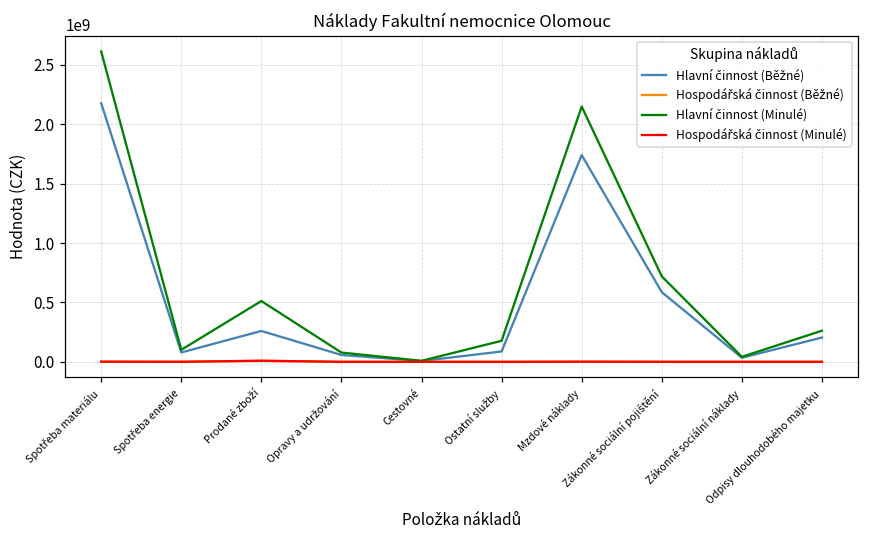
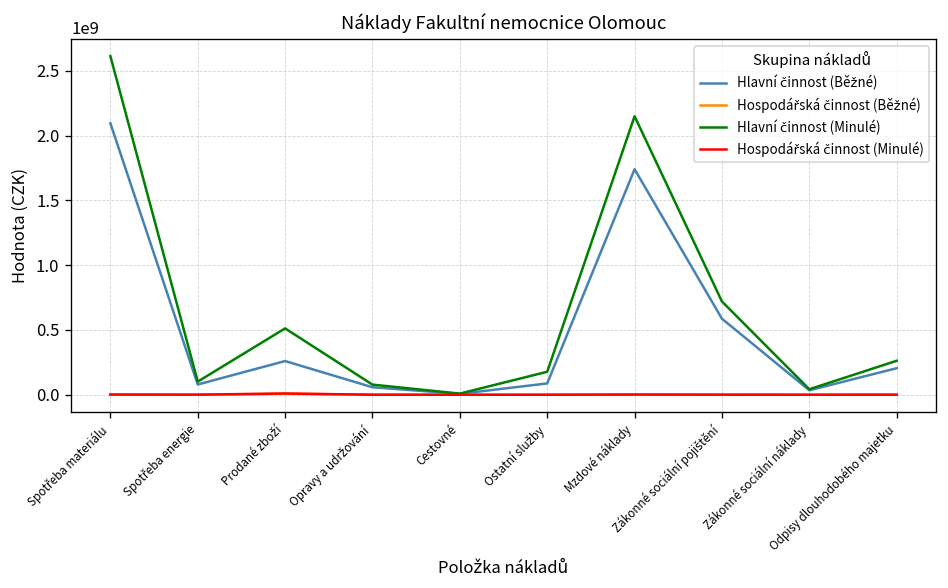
Hlavní činnost (Běžné), Spotřeba materiálu: 2180000000 -> 2100000000
